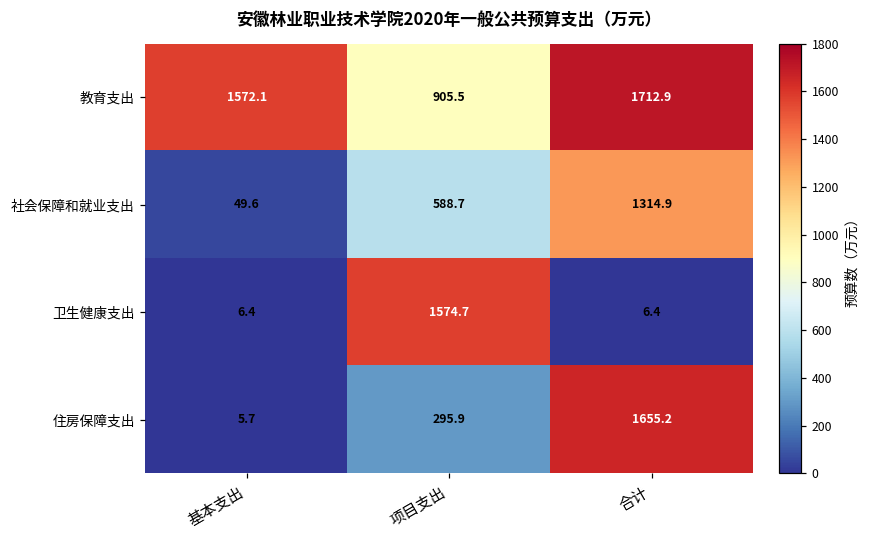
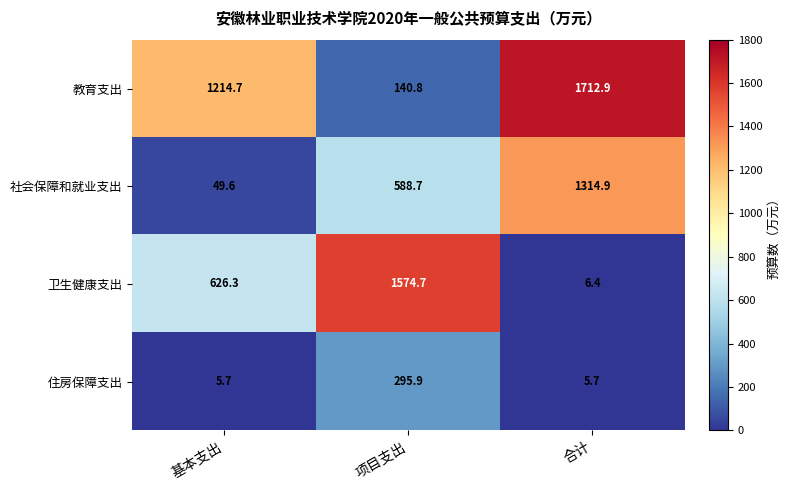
教育支出, 基本支出: 1572.1 -> 1214.7
教育支出, 项目支出: 905.5 -> 140.8
卫生健康支出, 基本支出: 6.4 -> 626.3
住房保障支出, 合计: 1655.2 -> 5.7
